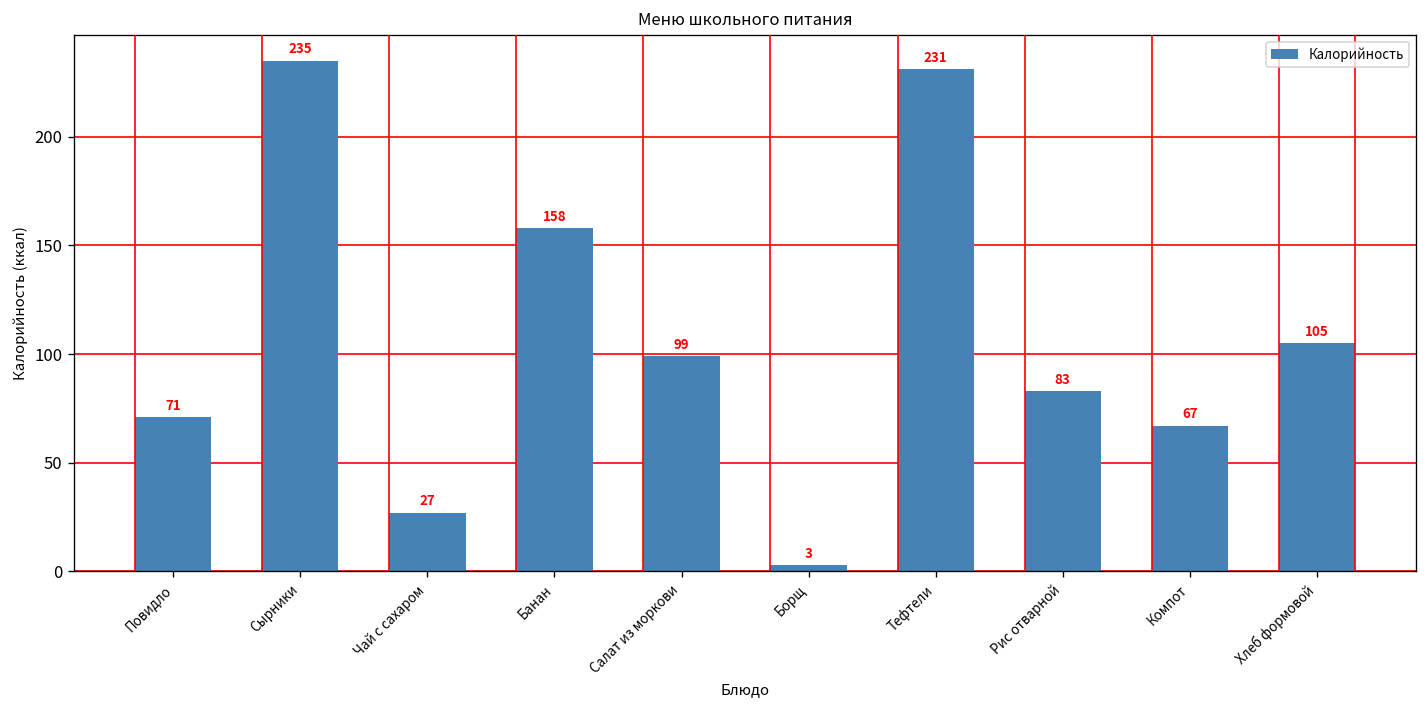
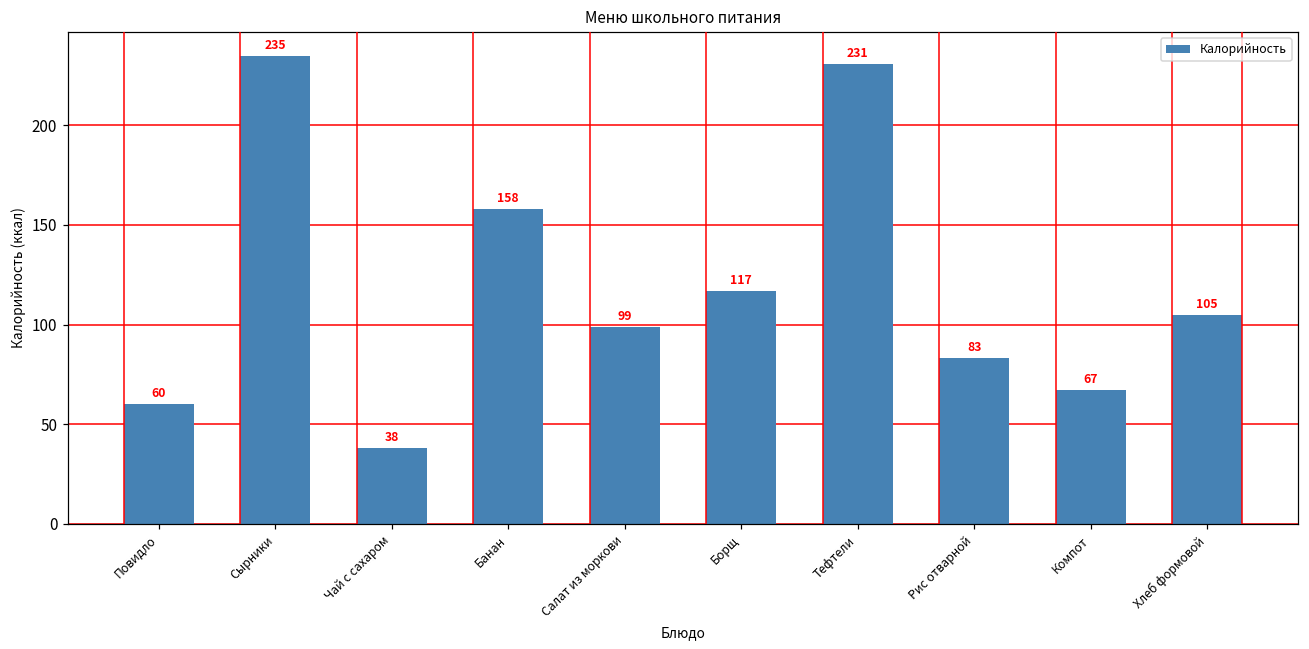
Повидло: 71 -> 60
Чай с сахаром: 27 -> 38
Борщ: 3 -> 117
